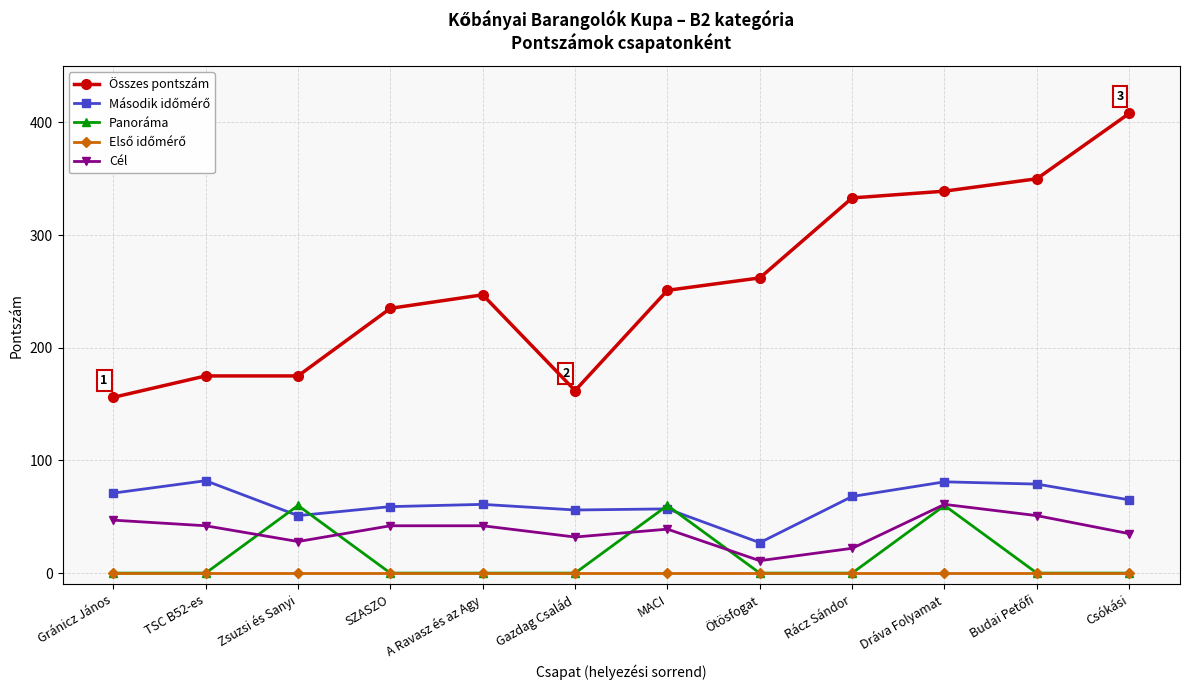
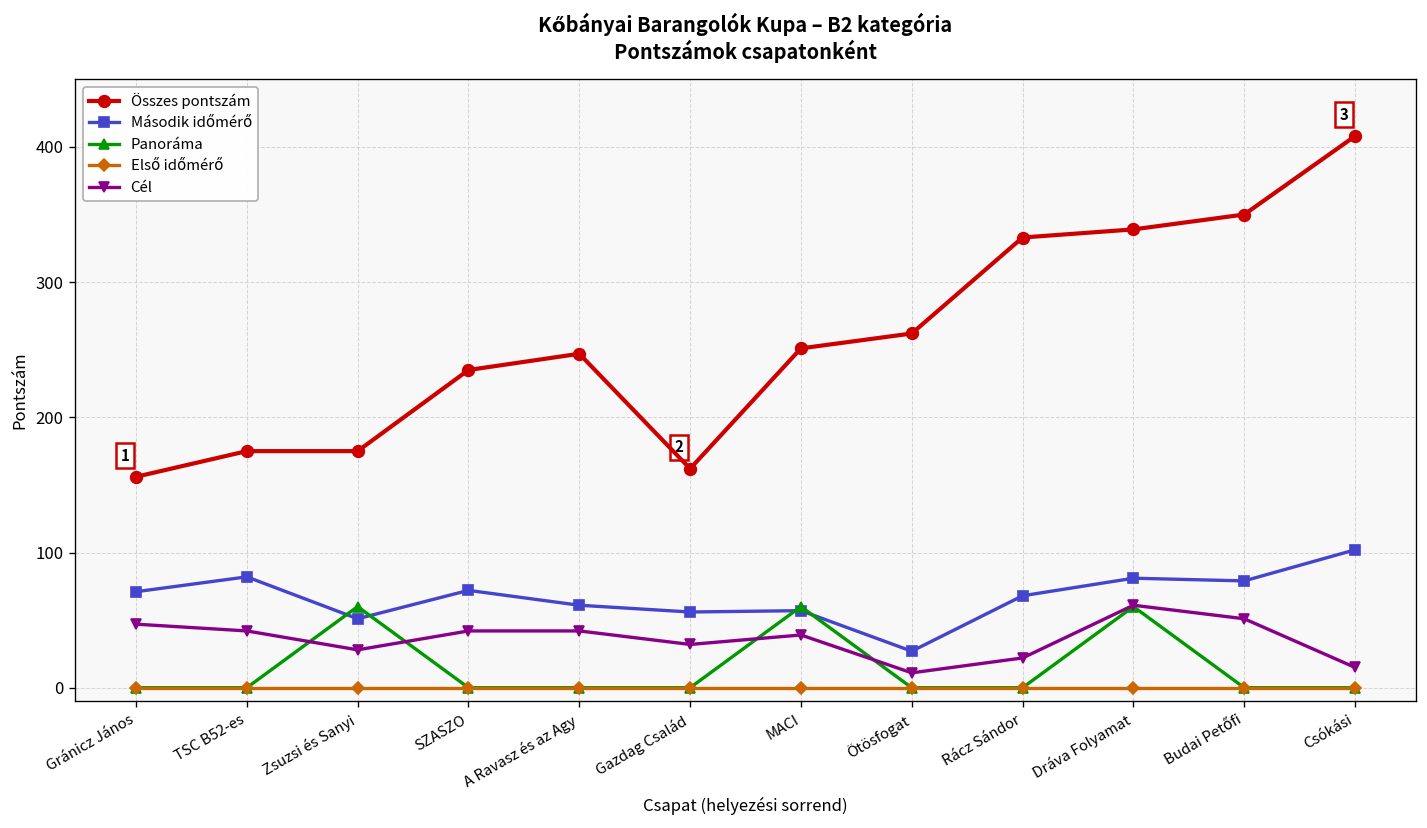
Második időmérő, SZASZO: 59 -> 72
Második időmérő, Csókási: 65 -> 102
Cél, Csókási: 35 -> 15
